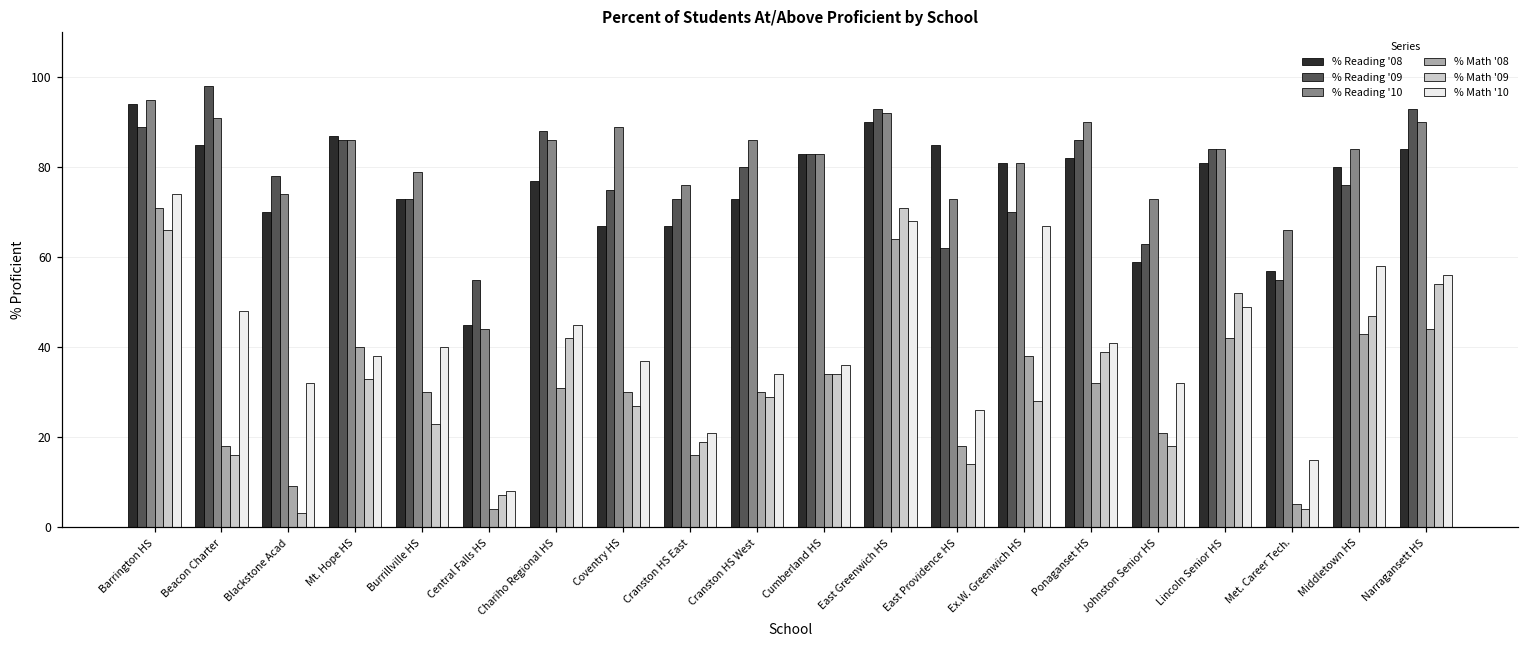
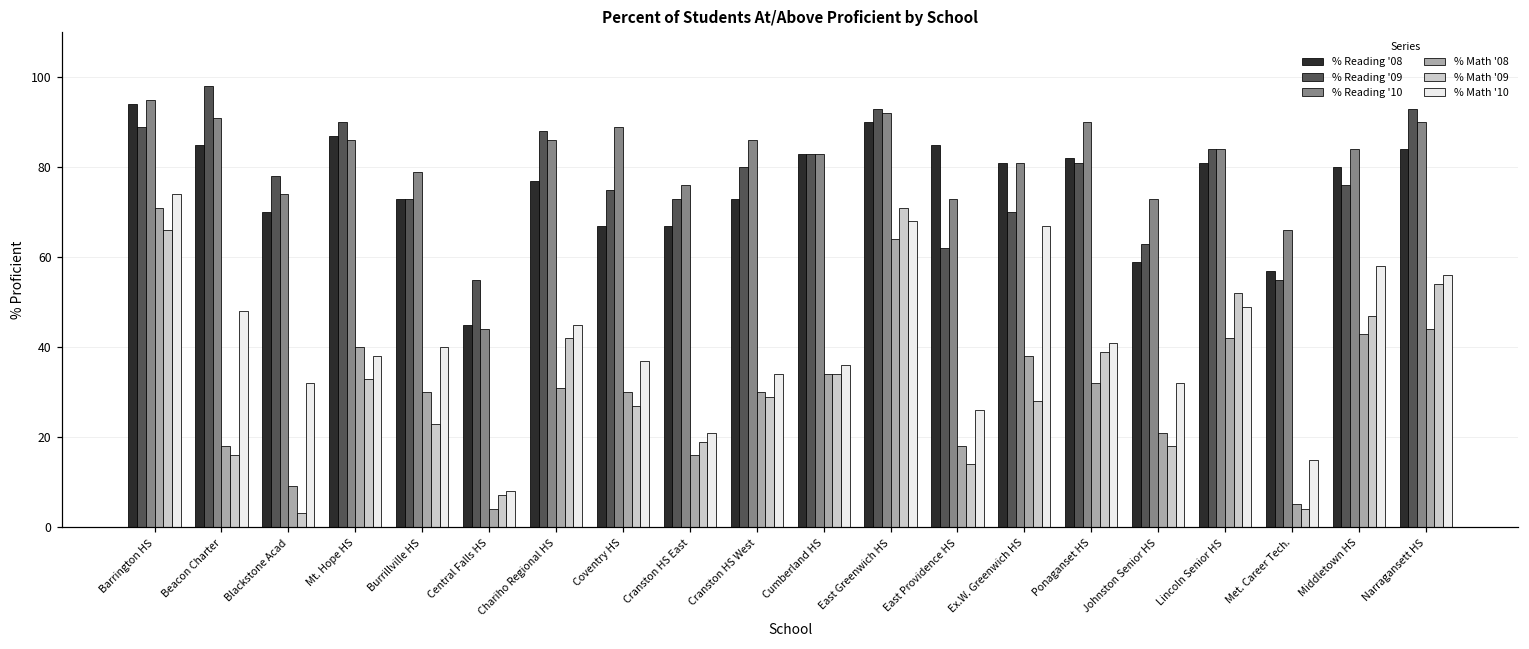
% Reading '09, Mt. Hope HS: 86 -> 90
% Reading '09, Ponaganset HS: 86 -> 81
